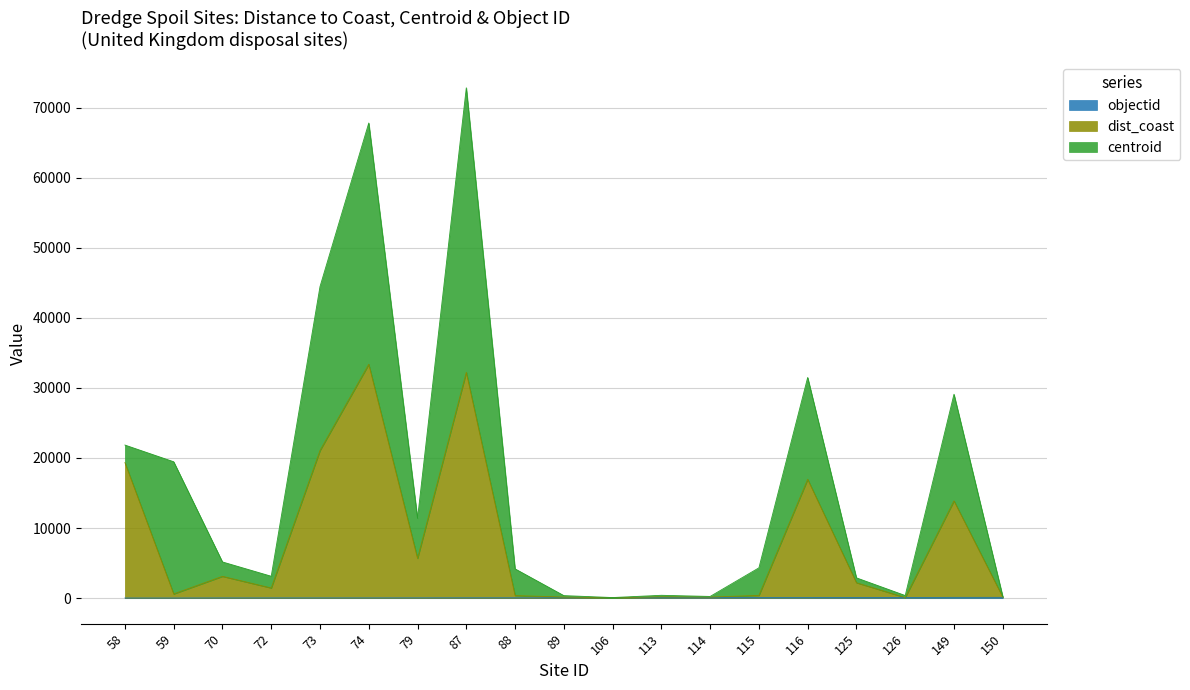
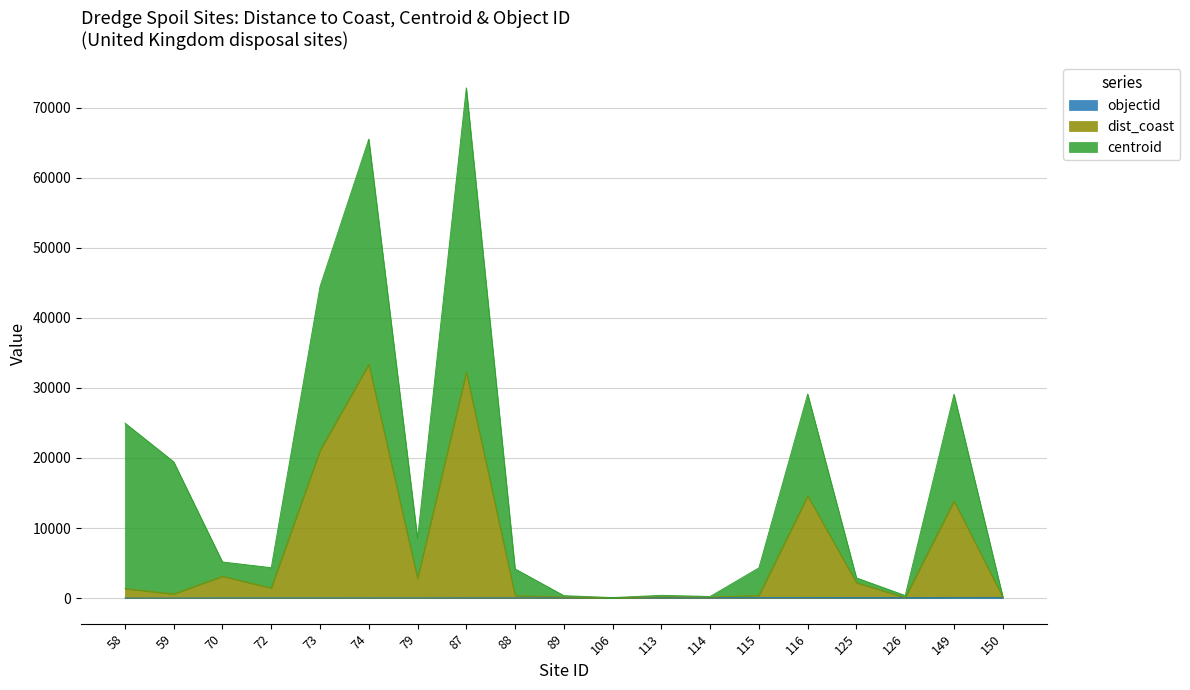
dist_coast, 58: 19000 -> 1000
centroid, 58: 3000 -> 24000
centroid, 72: 2000 -> 3000
centroid, 74: 34000 -> 32000
dist_coast, 79: 6000 -> 3000
dist_coast, 116: 17000 -> 15000
